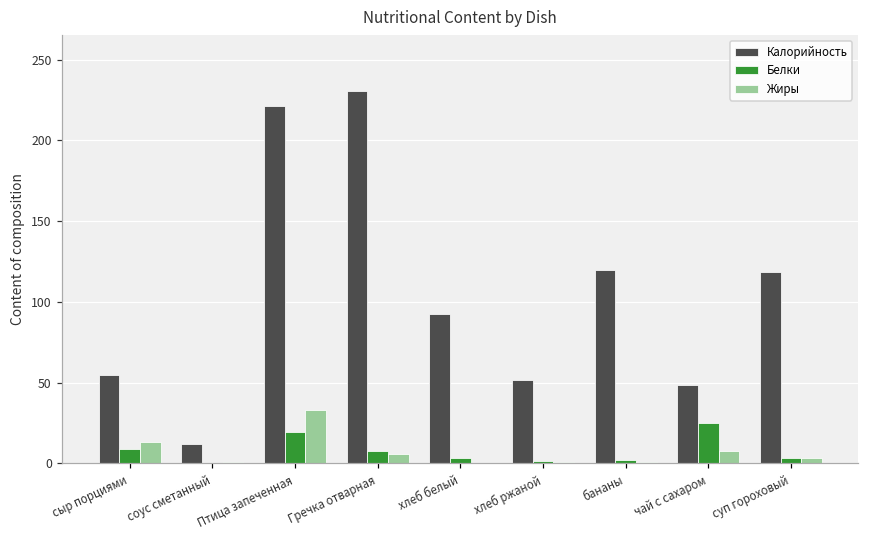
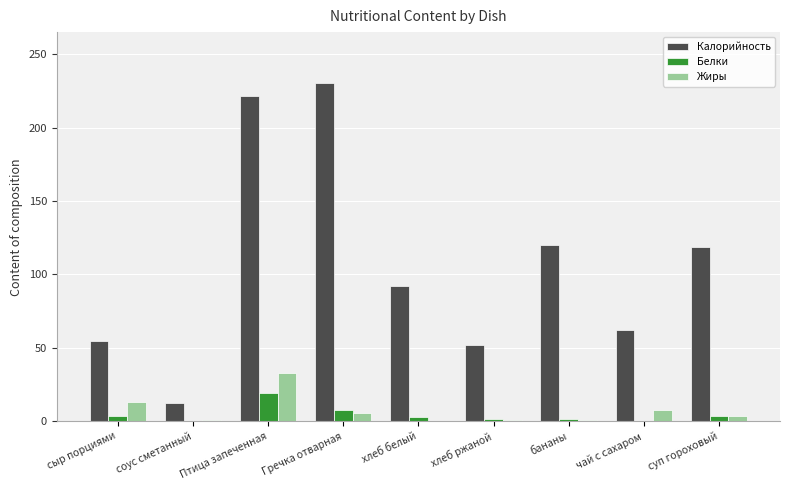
Белки, сыр порциями: 9 -> 3
Калорийность, чай с сахаром: 48 -> 62
Белки, чай с сахаром: 25 -> 0
